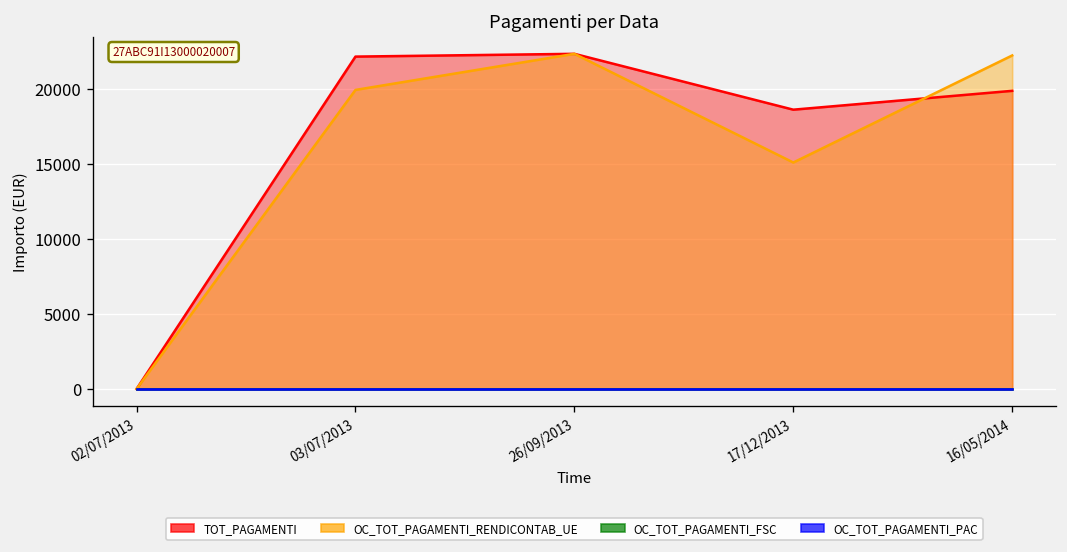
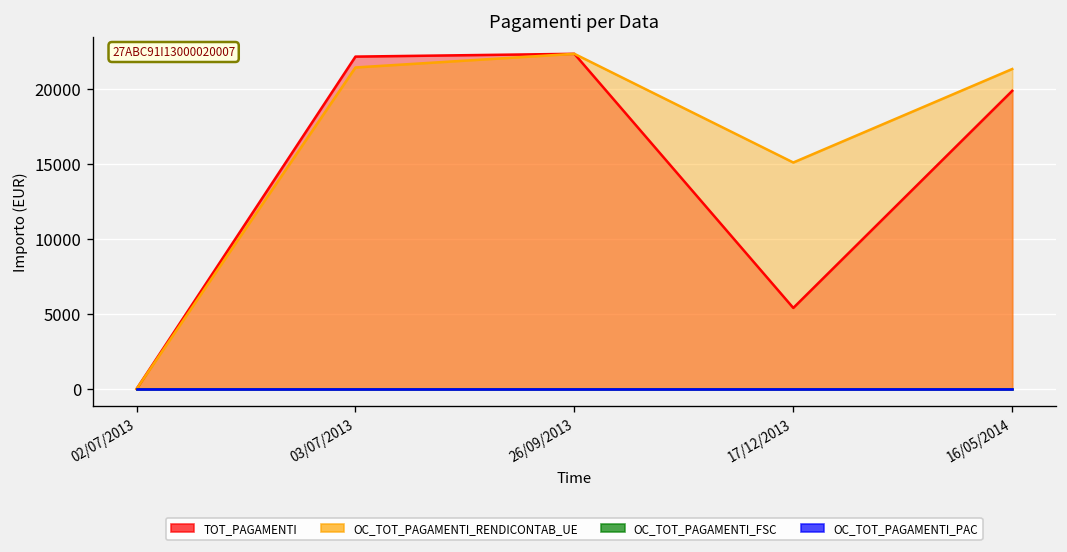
OC_TOT_PAGAMENTI_RENDICONTAB_UE, 03/07/2013: 19900 -> 21400
TOT_PAGAMENTI, 17/12/2013: 18600 -> 5400
OC_TOT_PAGAMENTI_RENDICONTAB_UE, 16/05/2014: 22200 -> 21300
